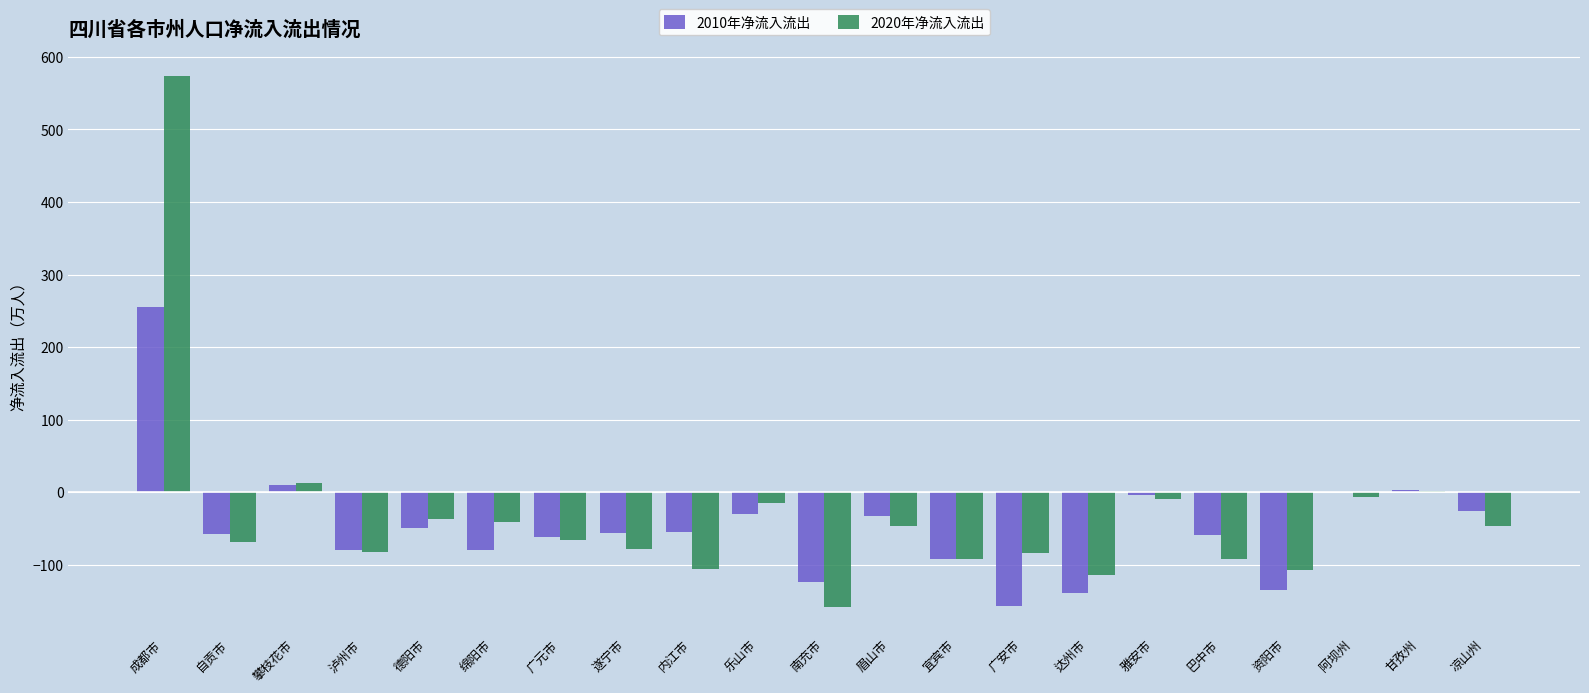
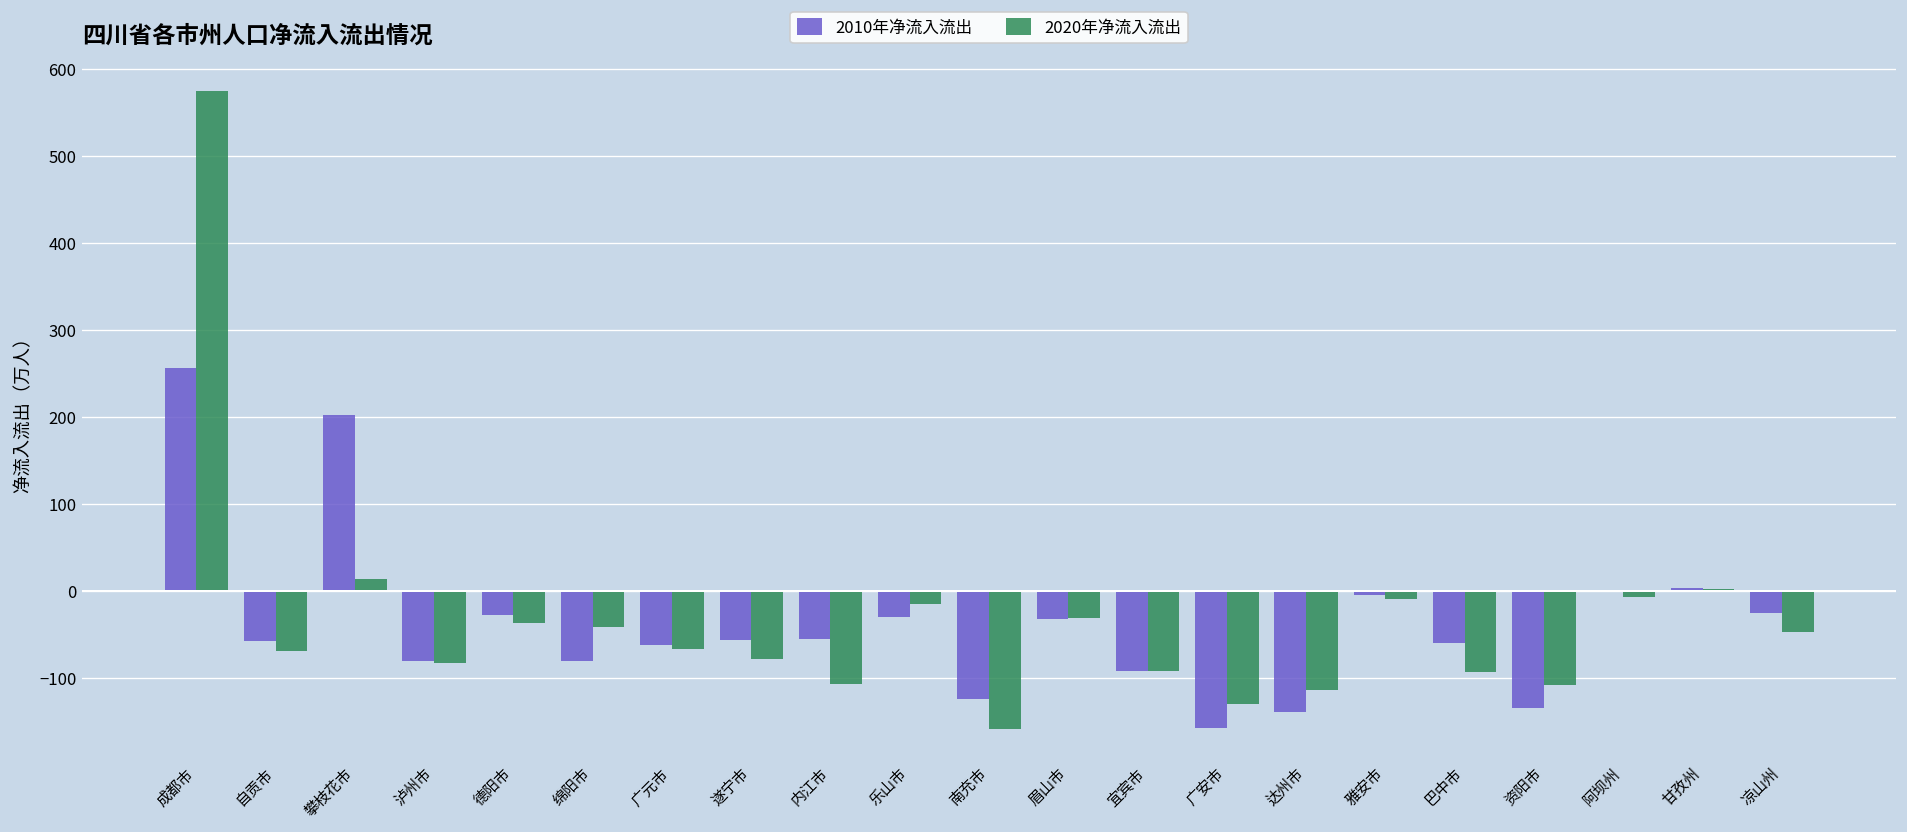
2010年净流入流出, 攀枝花市: 10 -> 200
2010年净流入流出, 德阳市: -50 -> -30
2020年净流入流出, 眉山市: -50 -> -30
2020年净流入流出, 广安市: -80 -> -130
